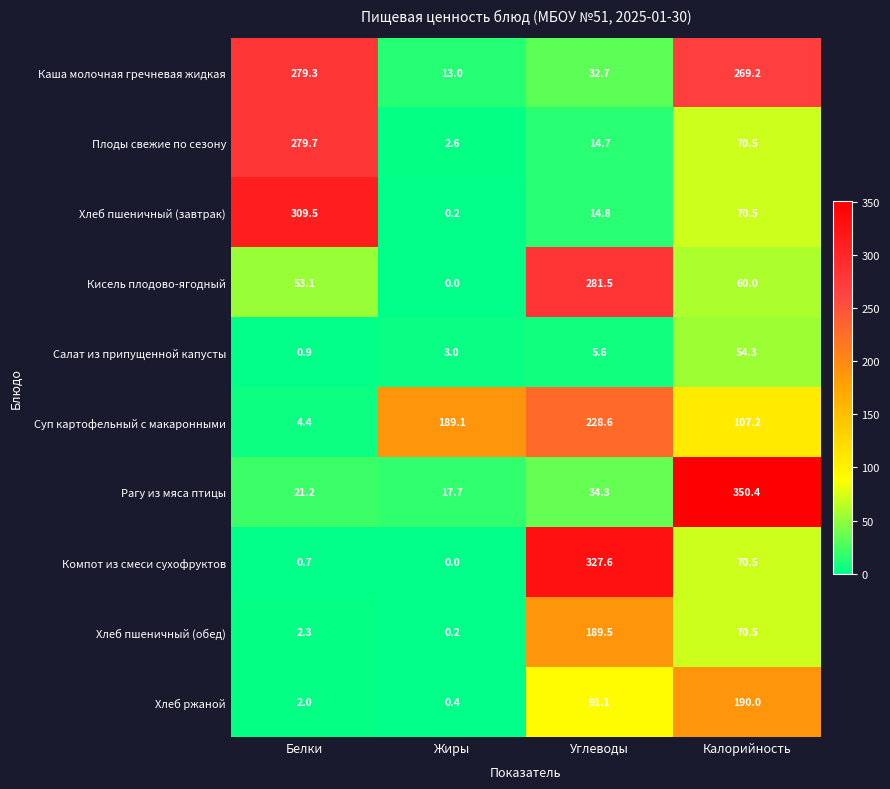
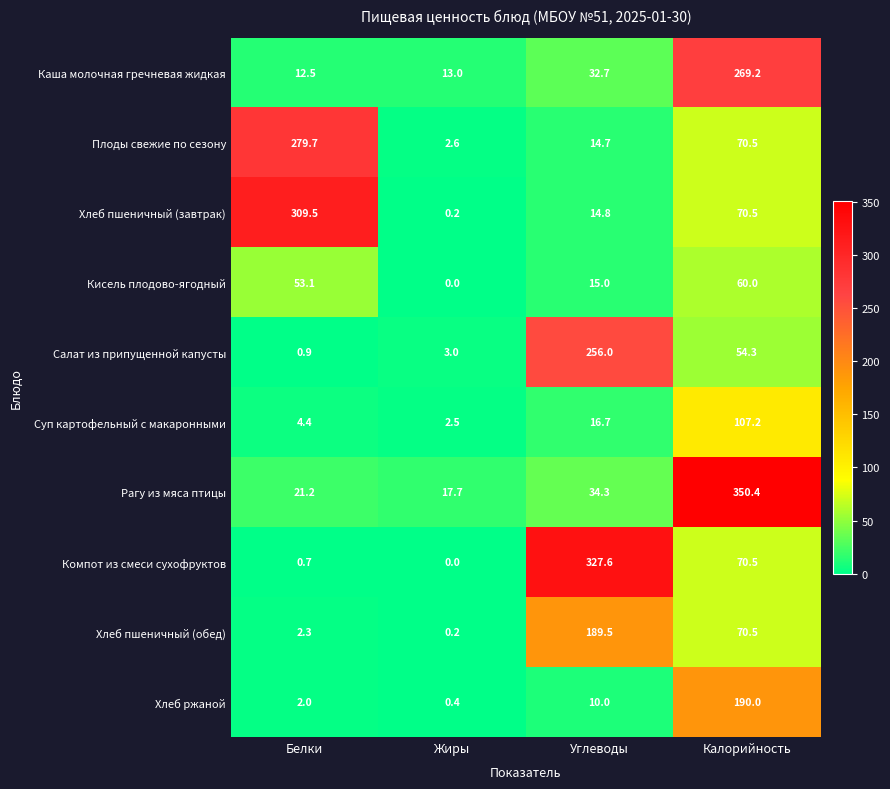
Каша молочная гречневая жидкая, Белки: 279.3 -> 12.5
Кисель плодово-ягодный, Углеводы: 281.5 -> 15.0
Салат из припущенной капусты, Углеводы: 5.6 -> 256.0
Суп картофельный с макаронными, Жиры: 189.1 -> 2.5
Суп картофельный с макаронными, Углеводы: 228.6 -> 16.7
Хлеб ржаной, Углеводы: 91.1 -> 10.0
